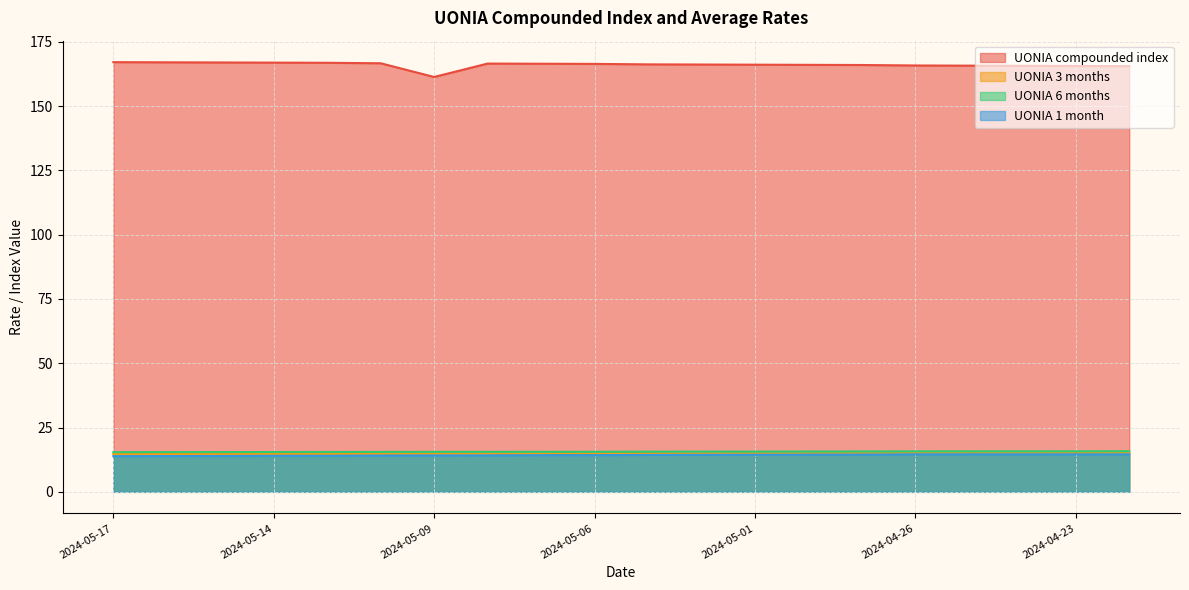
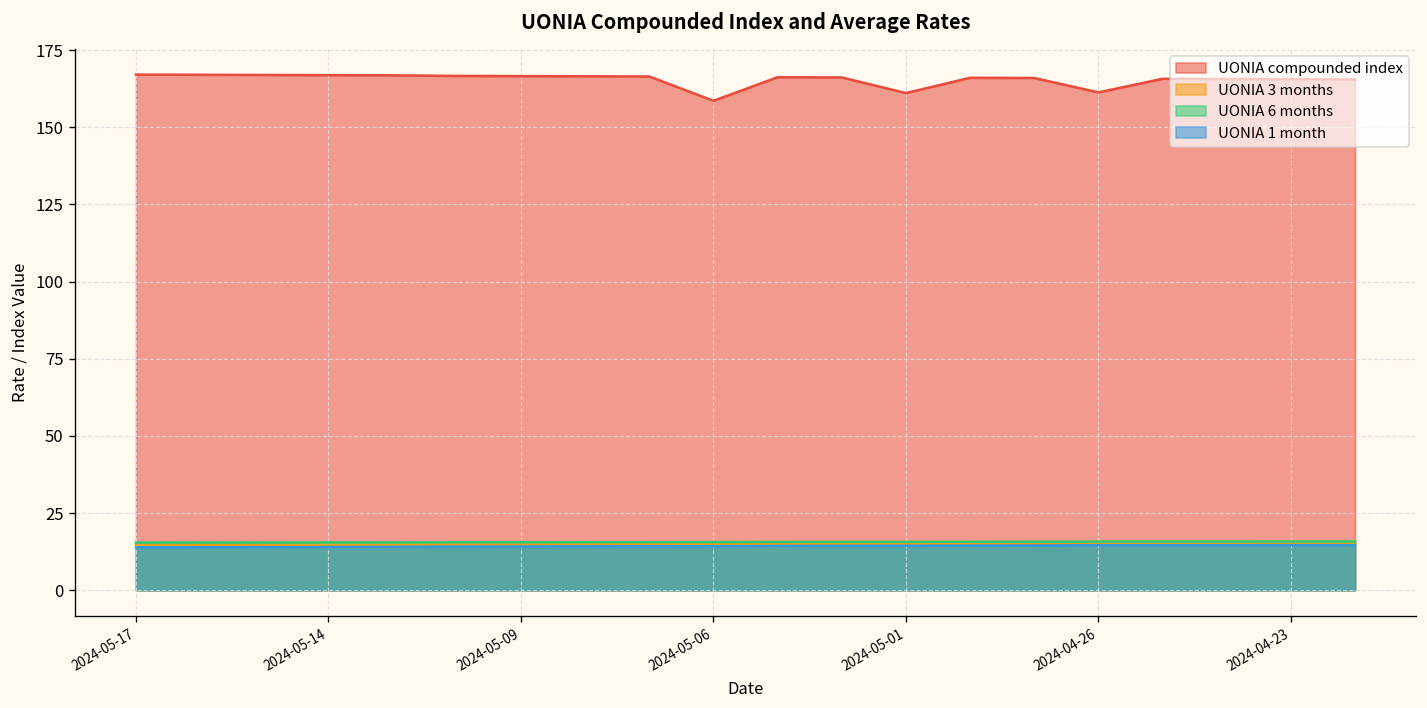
UONIA compounded index, 2024-05-09: 161 -> 167
UONIA compounded index, 2024-05-06: 166 -> 159
UONIA compounded index, 2024-05-01: 166 -> 161
UONIA compounded index, 2024-04-26: 166 -> 161
